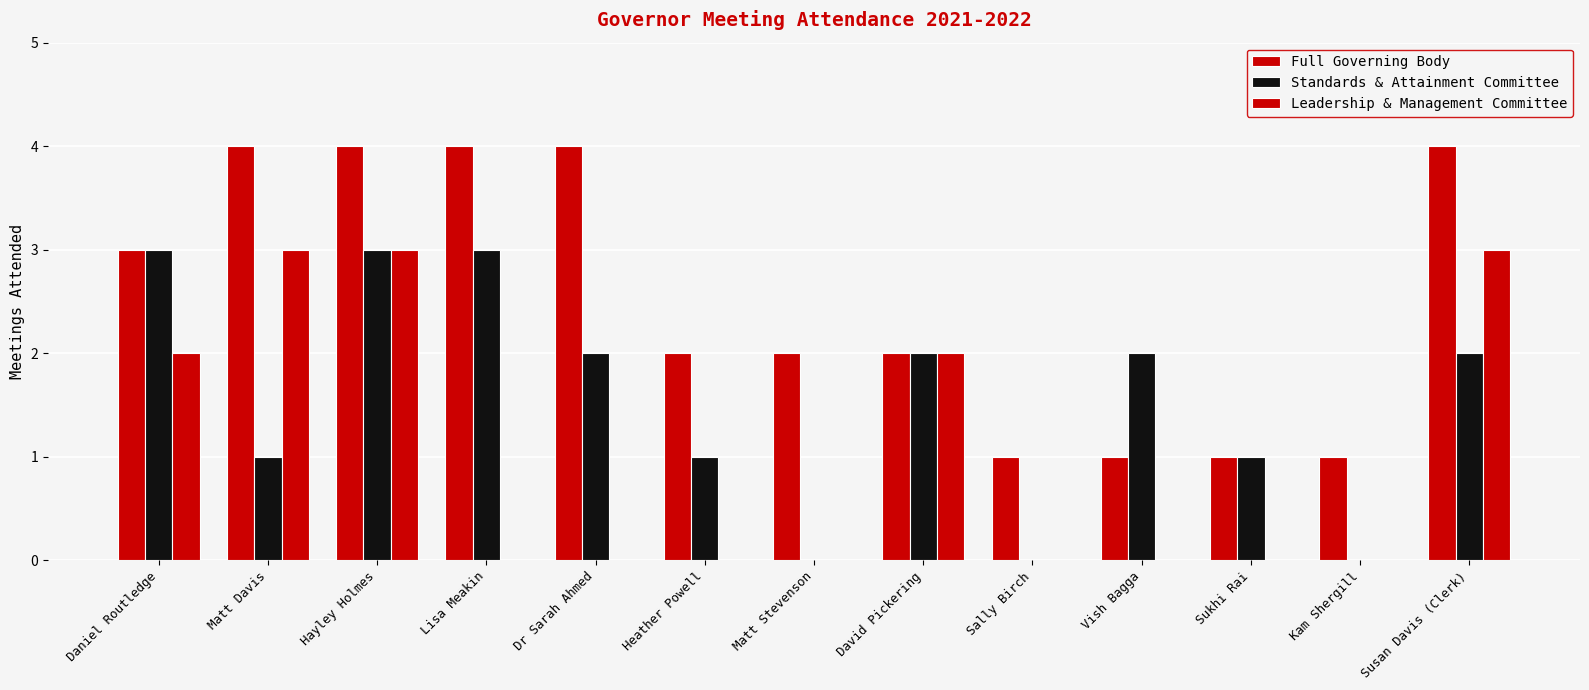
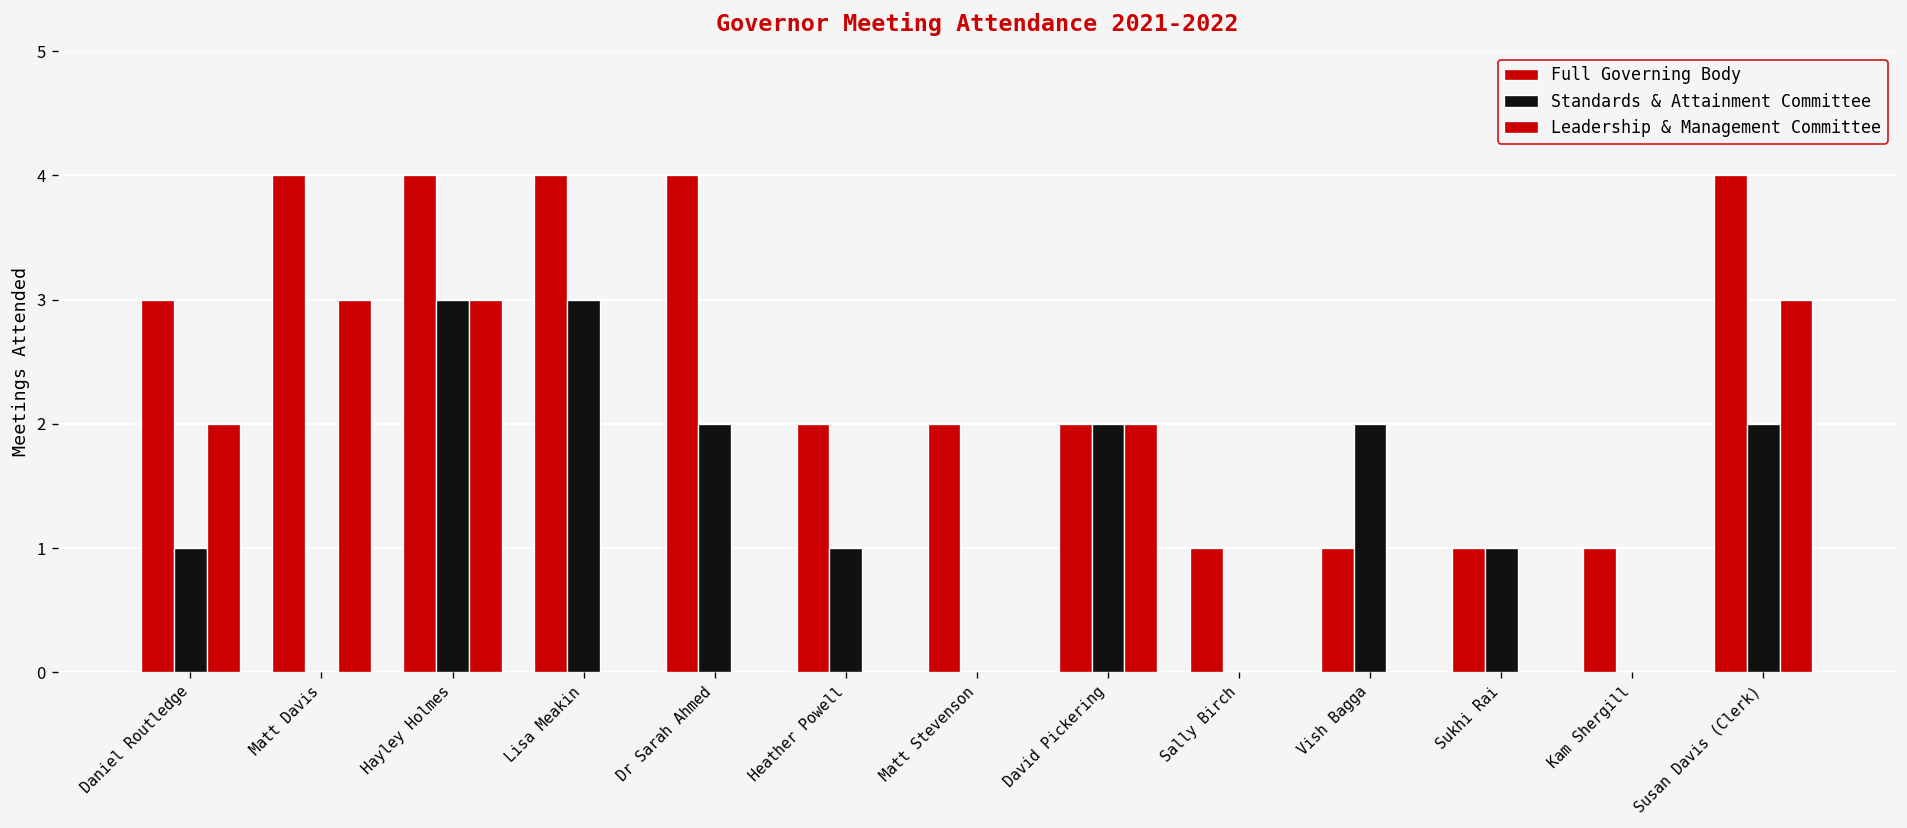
Standards & Attainment Committee, Daniel Routledge: 3 -> 1
Standards & Attainment Committee, Matt Davis: 1 -> 0
